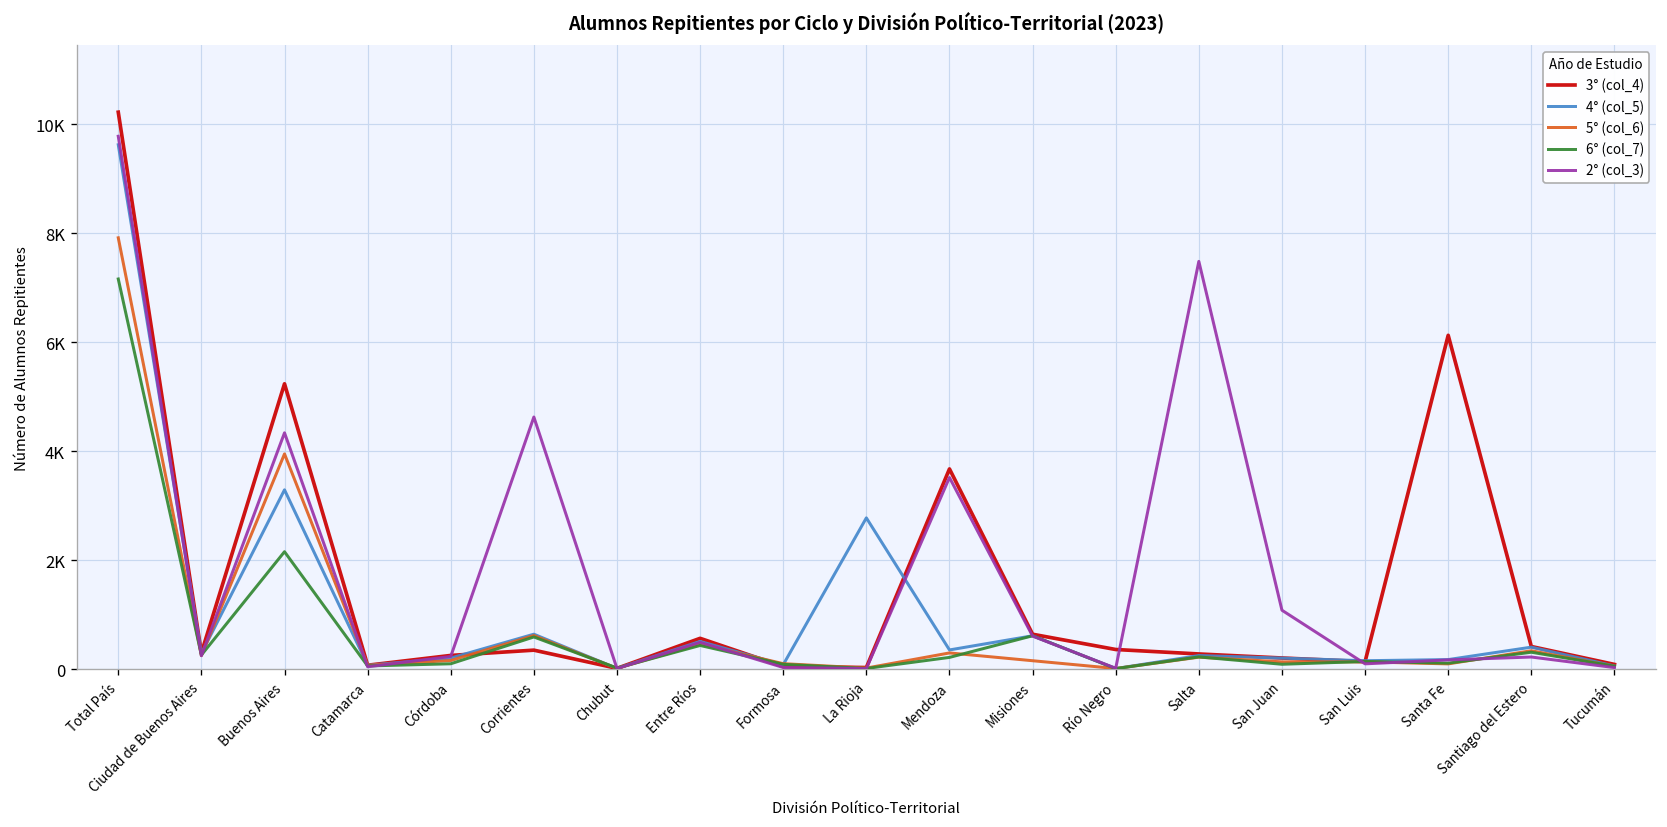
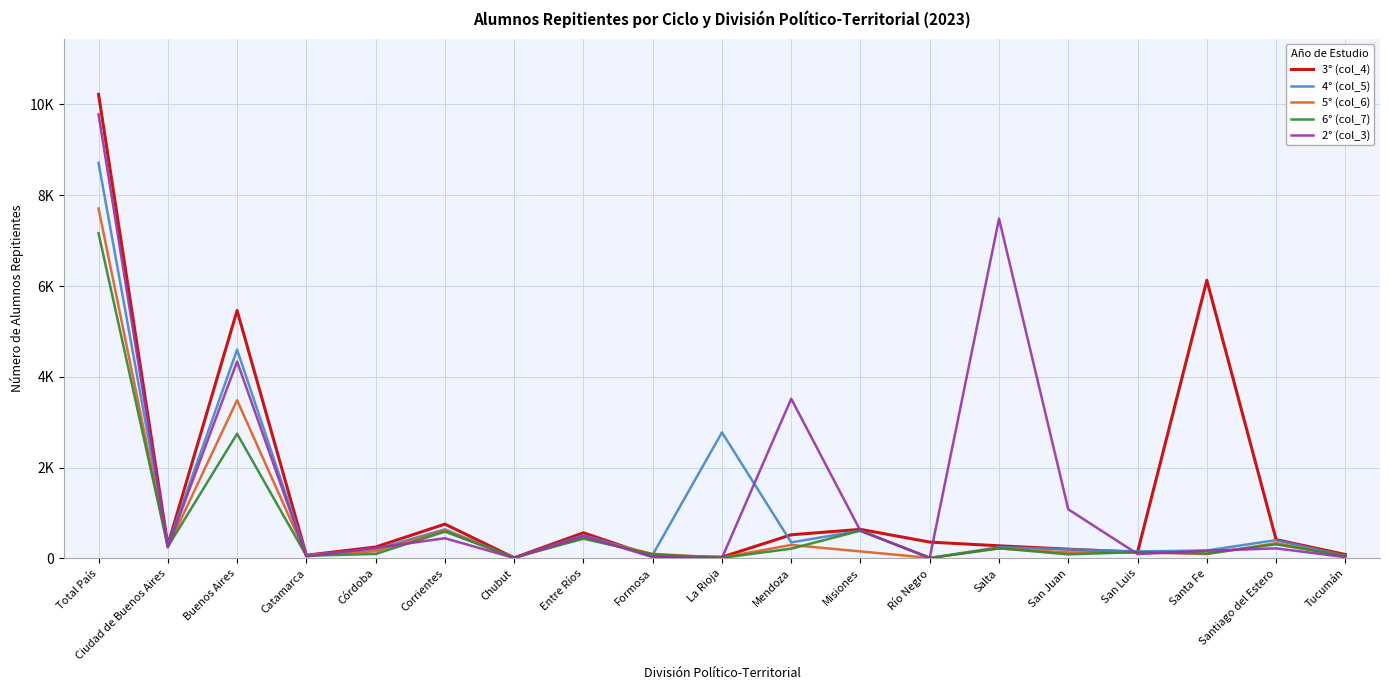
4° (col_5), Total País: 9600 -> 8700
5° (col_6), Total País: 7900 -> 7700
3° (col_4), Buenos Aires: 5200 -> 5500
4° (col_5), Buenos Aires: 3300 -> 4600
5° (col_6), Buenos Aires: 4000 -> 3500
6° (col_7), Buenos Aires: 2200 -> 2700
3° (col_4), Corrientes: 300 -> 800
2° (col_3), Corrientes: 4600 -> 400
3° (col_4), Mendoza: 3700 -> 500
